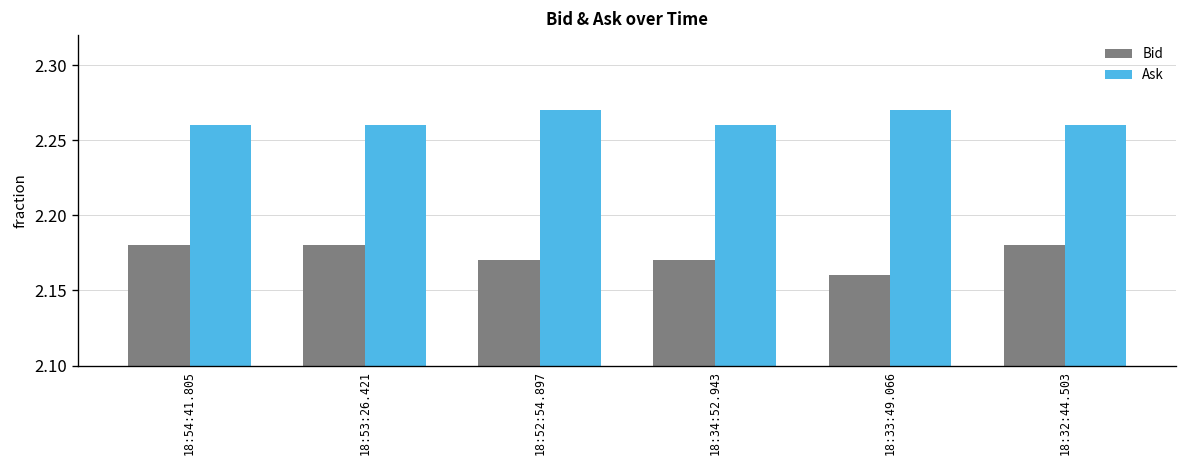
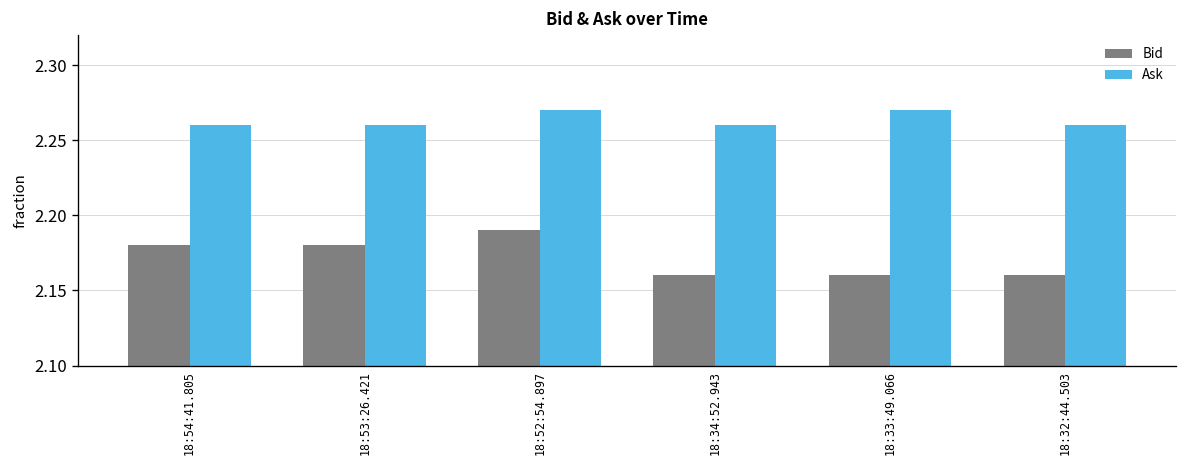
Bid, 18:52:54.897: 2.17 -> 2.19
Bid, 18:34:52.943: 2.17 -> 2.16
Bid, 18:32:44.503: 2.18 -> 2.16
